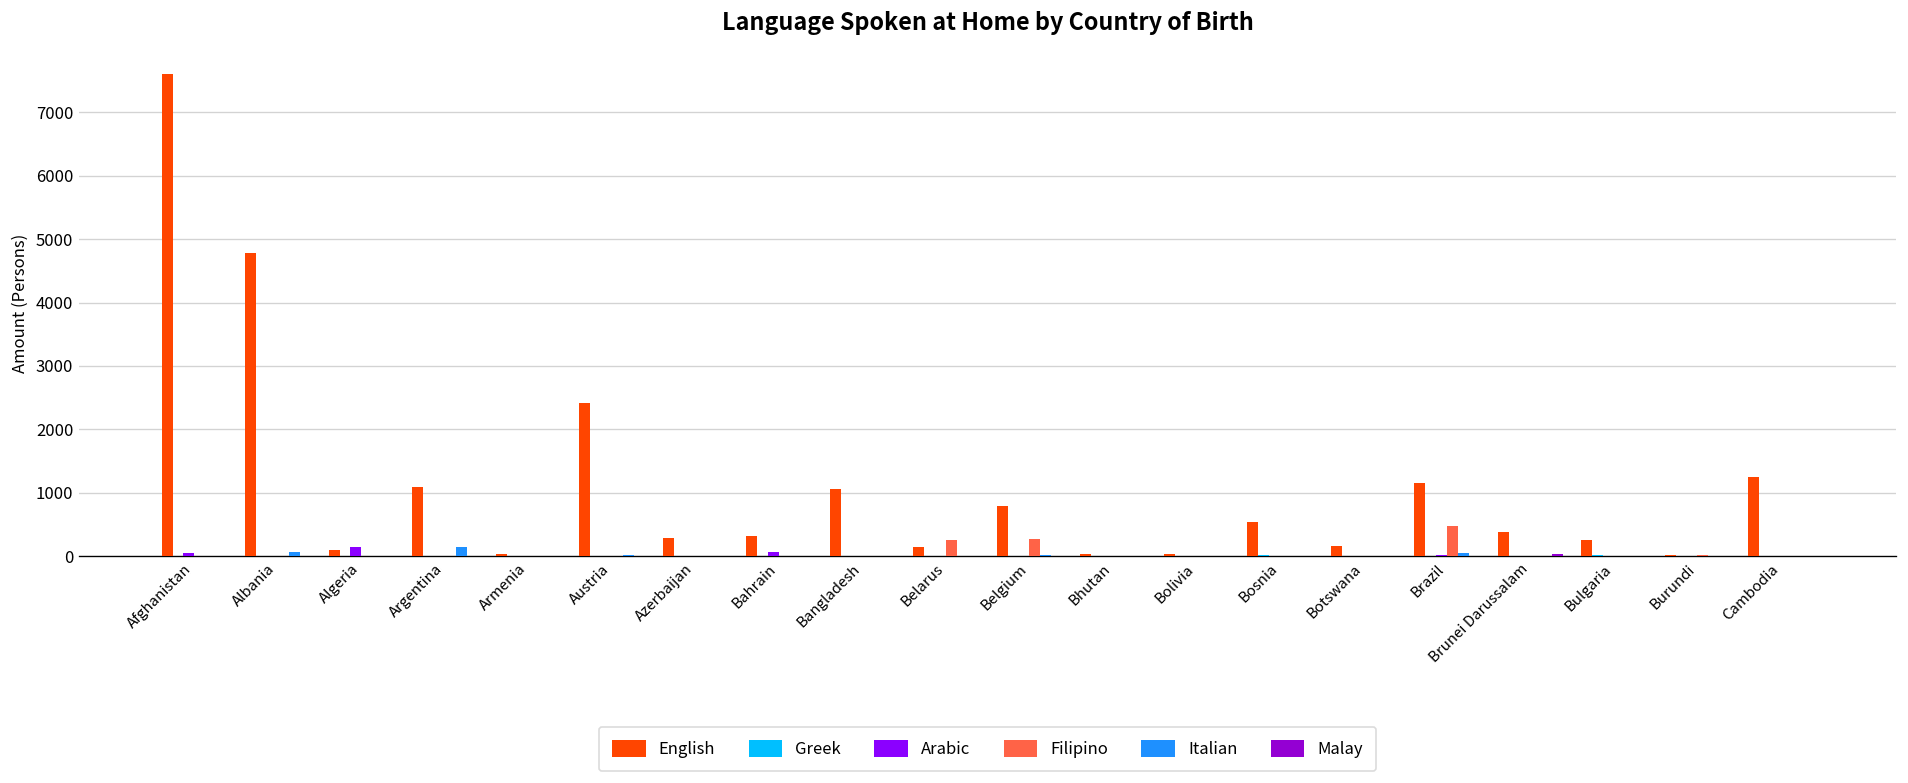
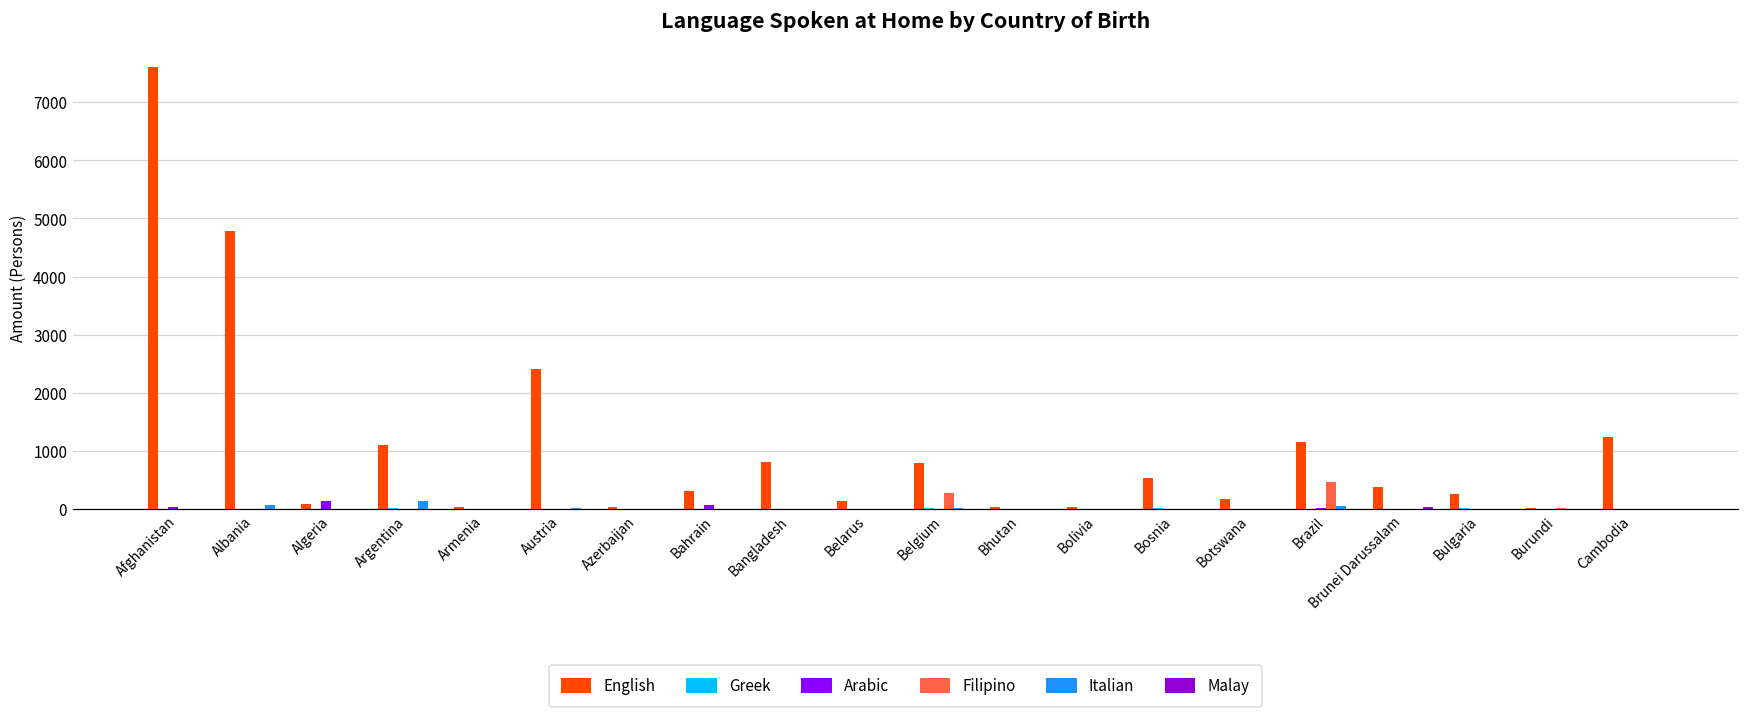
English, Azerbaijan: 300 -> 0
English, Bangladesh: 1100 -> 800
Filipino, Belarus: 300 -> 0
